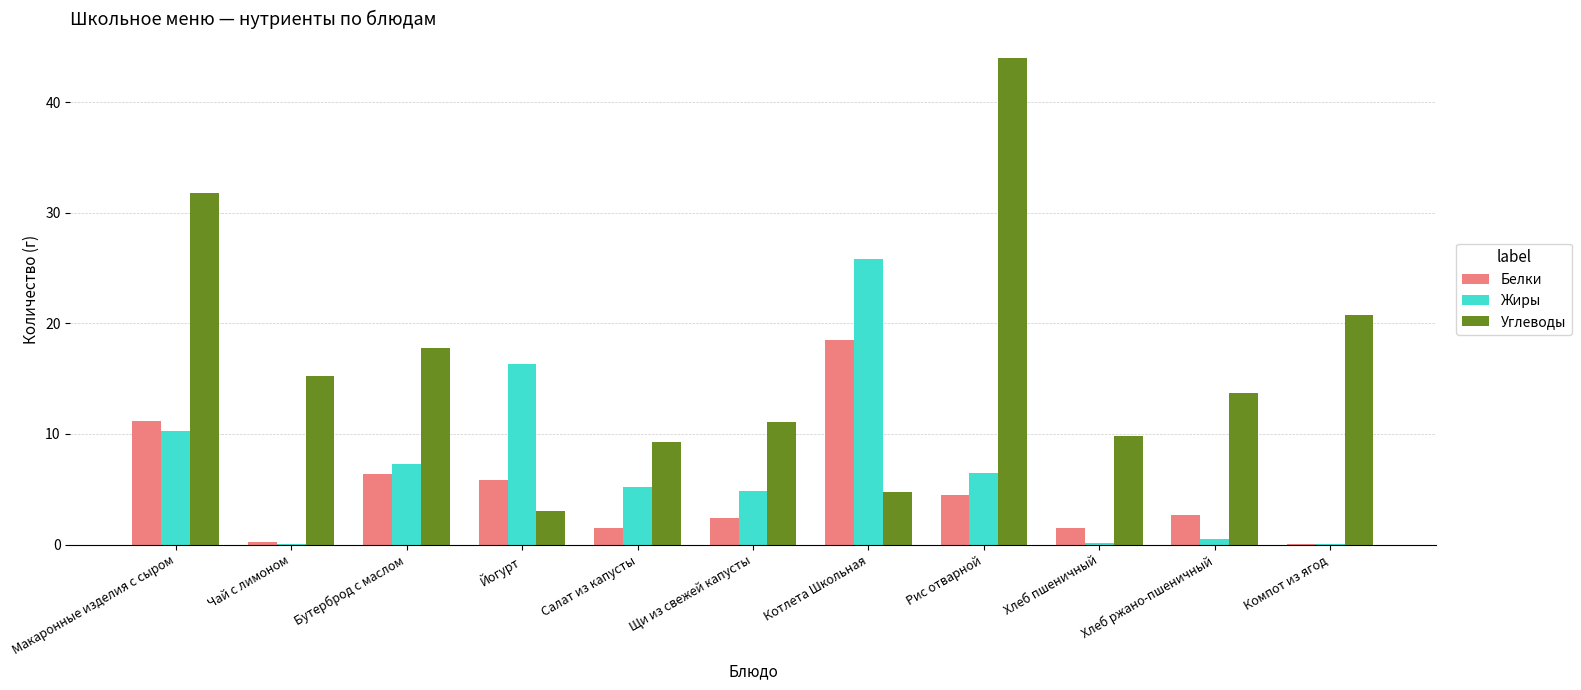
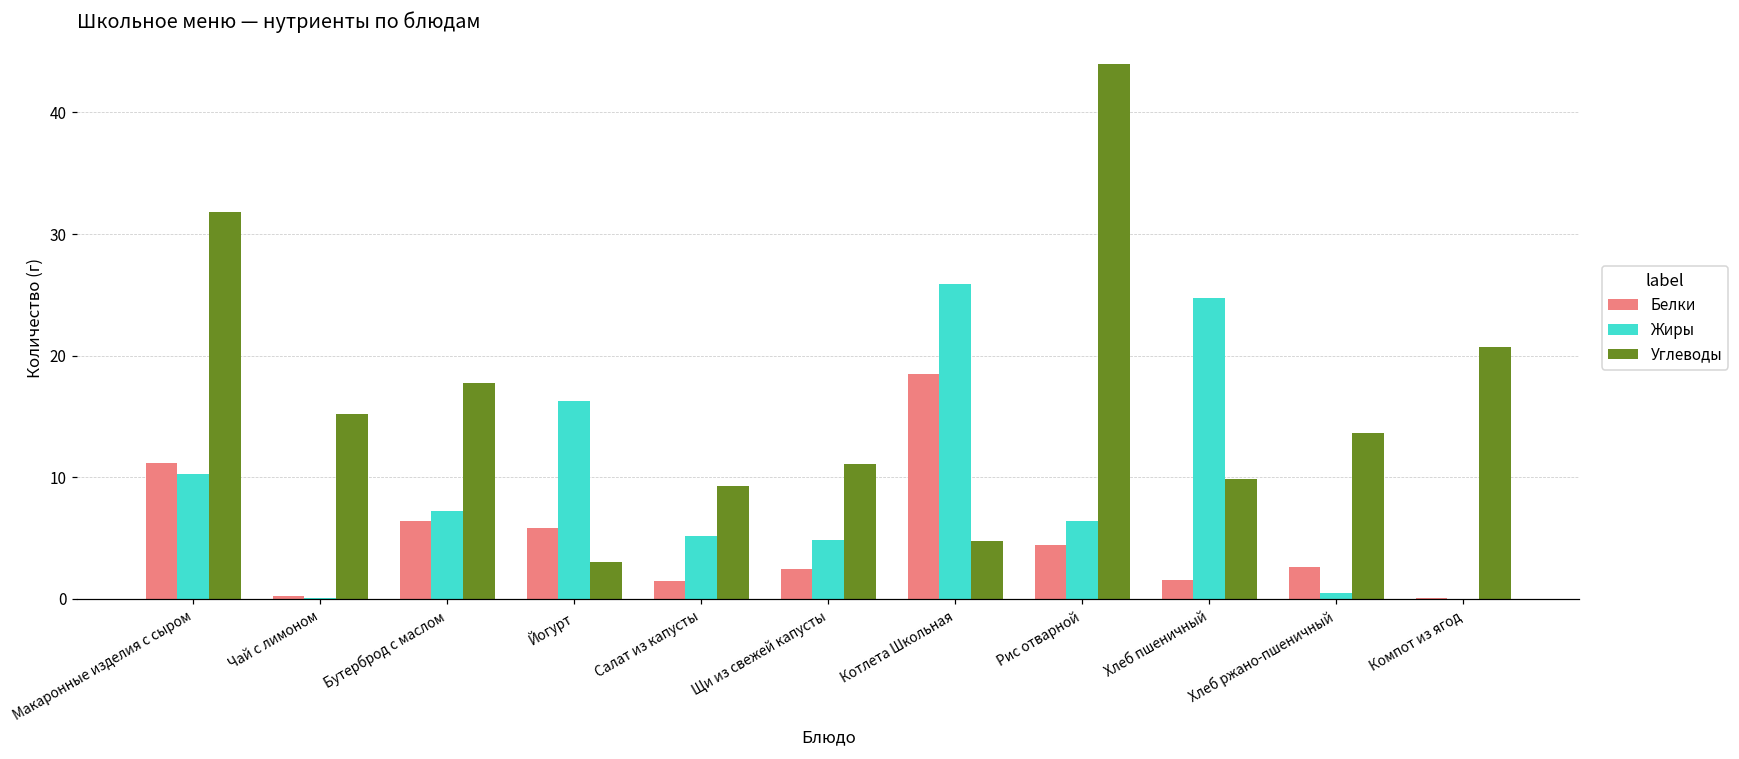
Жиры, Хлеб пшеничный: 0.2 -> 24.8
